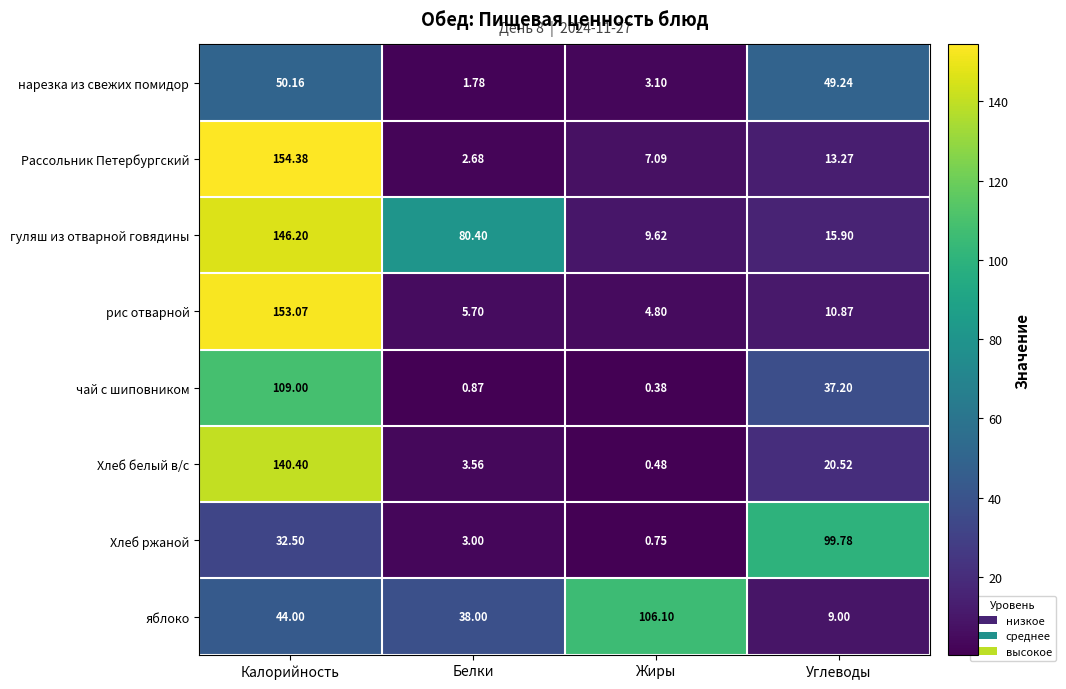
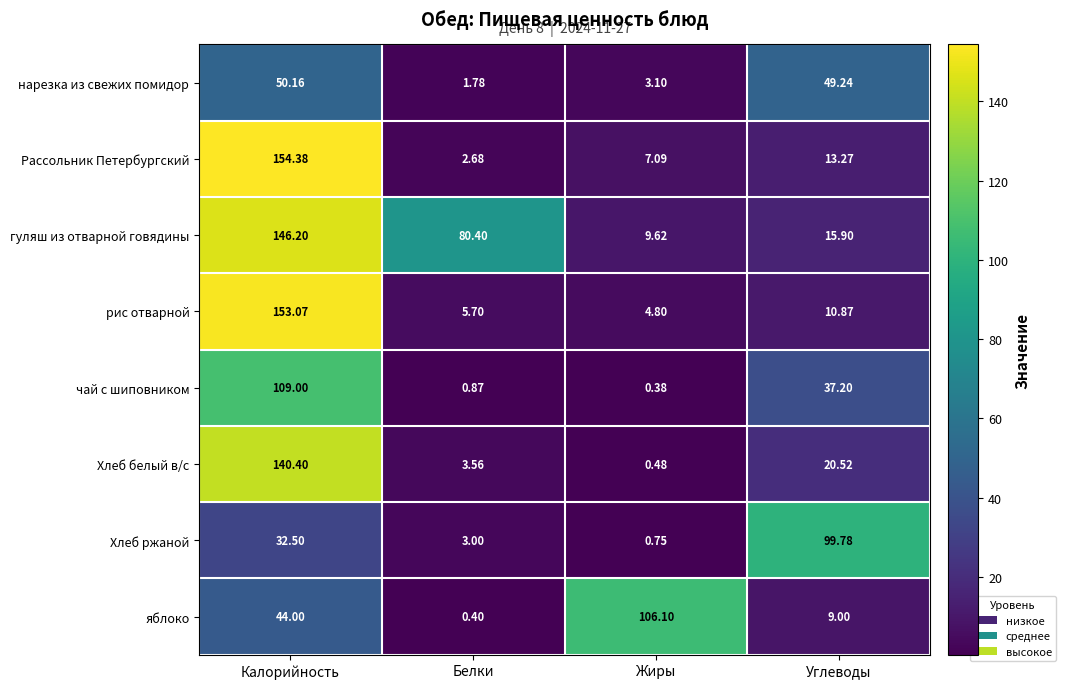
яблоко, Белки: 38.00 -> 0.40
